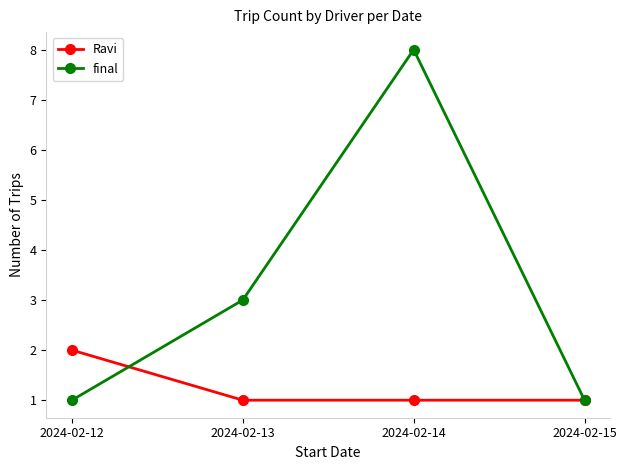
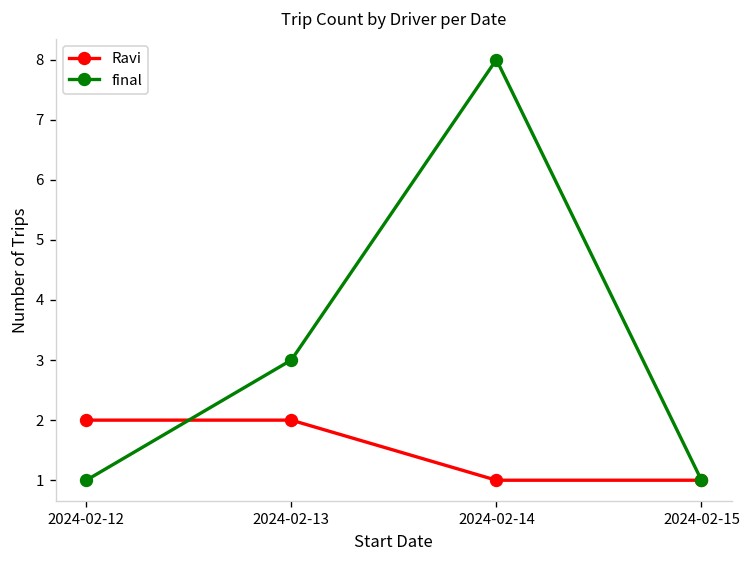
Ravi, 2024-02-13: 1 -> 2
